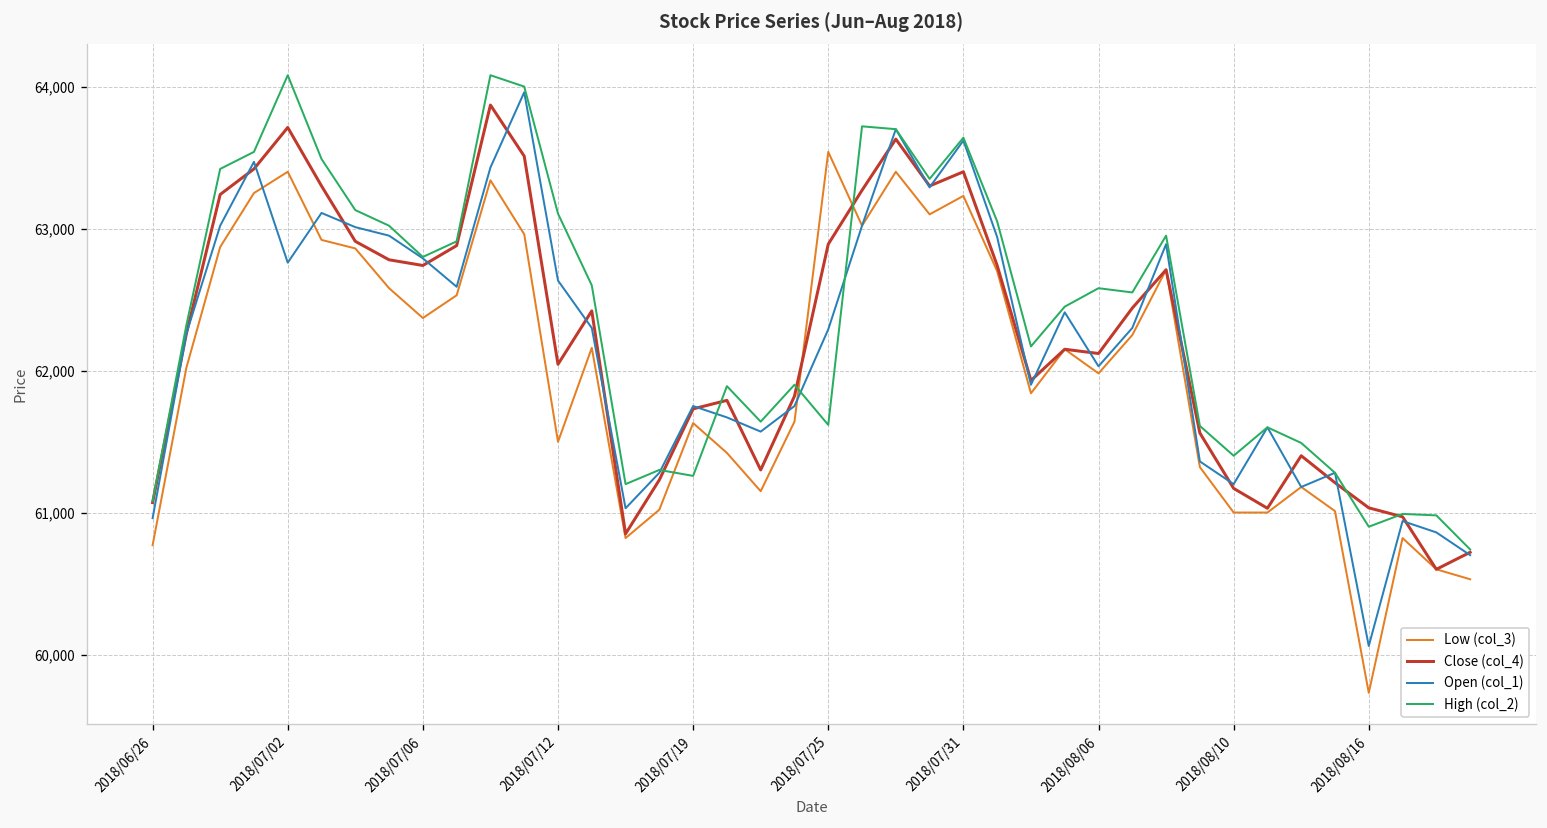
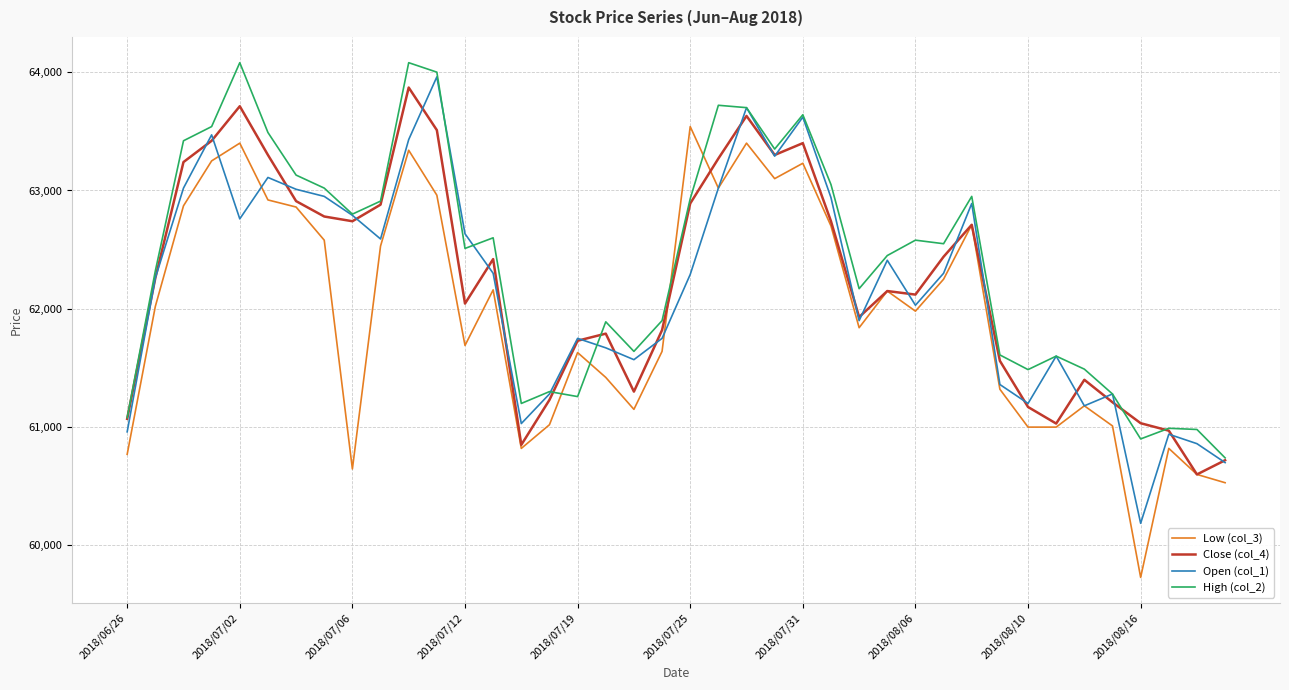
Low (col_3), 2018/07/06: 62,370 -> 60,650
Low (col_3), 2018/07/12: 61,500 -> 61,690
High (col_2), 2018/07/12: 63,110 -> 62,510
High (col_2), 2018/07/25: 61,620 -> 62,930
High (col_2), 2018/08/10: 61,400 -> 61,490
Open (col_1), 2018/08/16: 60,060 -> 60,190
